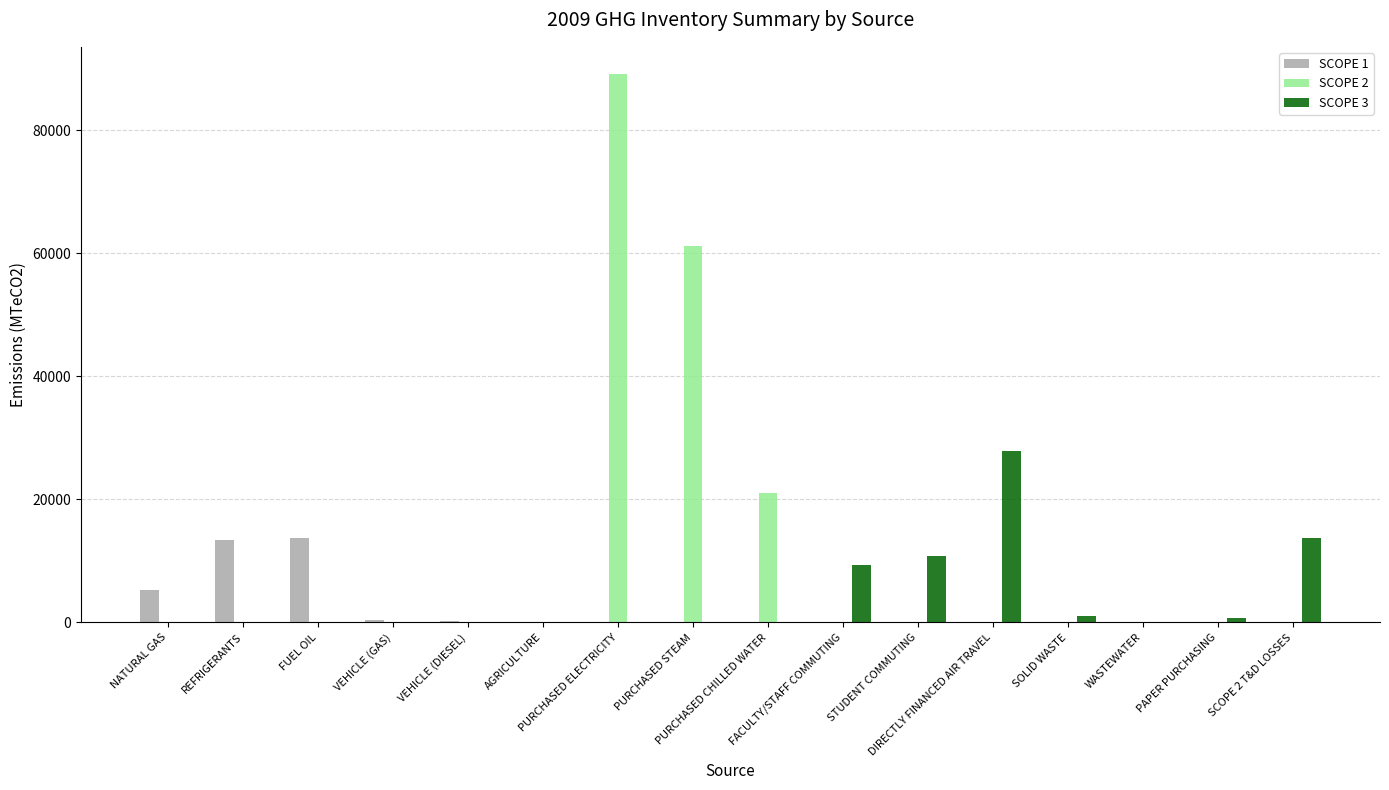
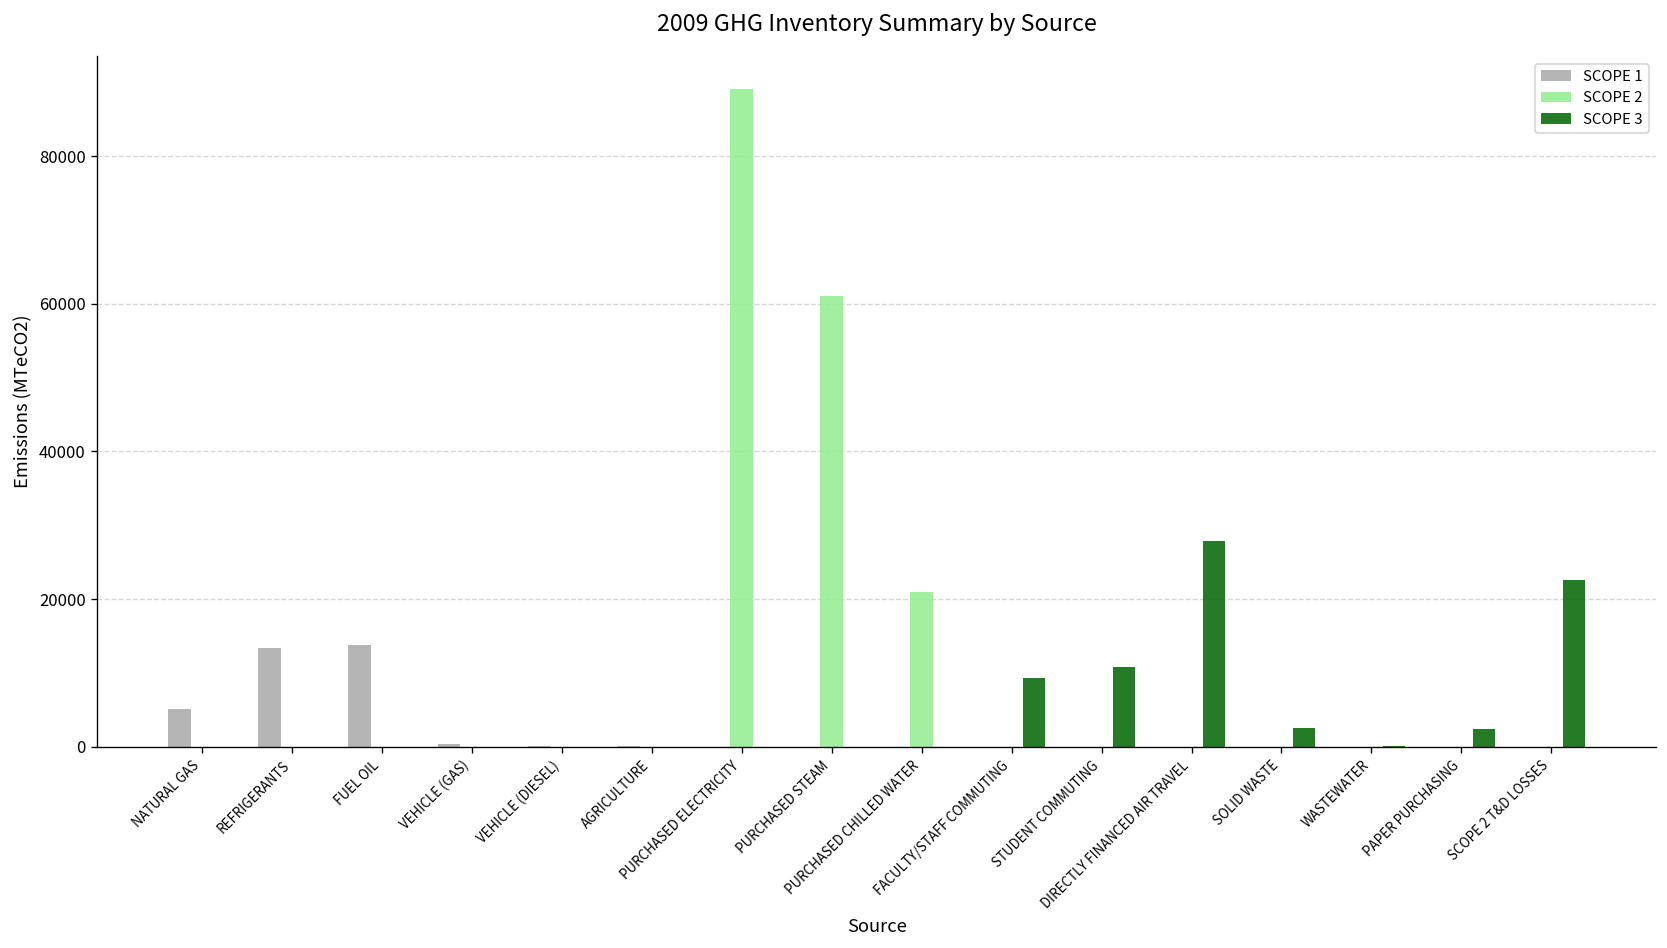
SCOPE 3, SOLID WASTE: 1000 -> 3000
SCOPE 3, PAPER PURCHASING: 1000 -> 2000
SCOPE 3, SCOPE 2 T&D LOSSES: 14000 -> 23000
